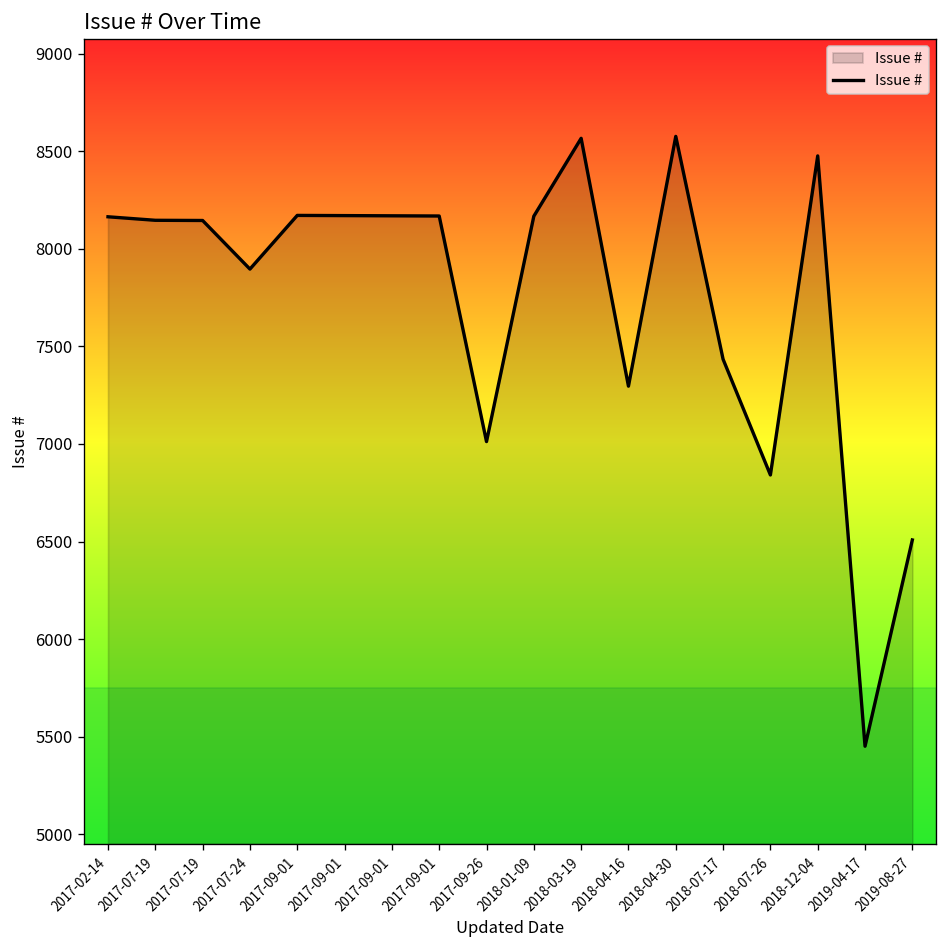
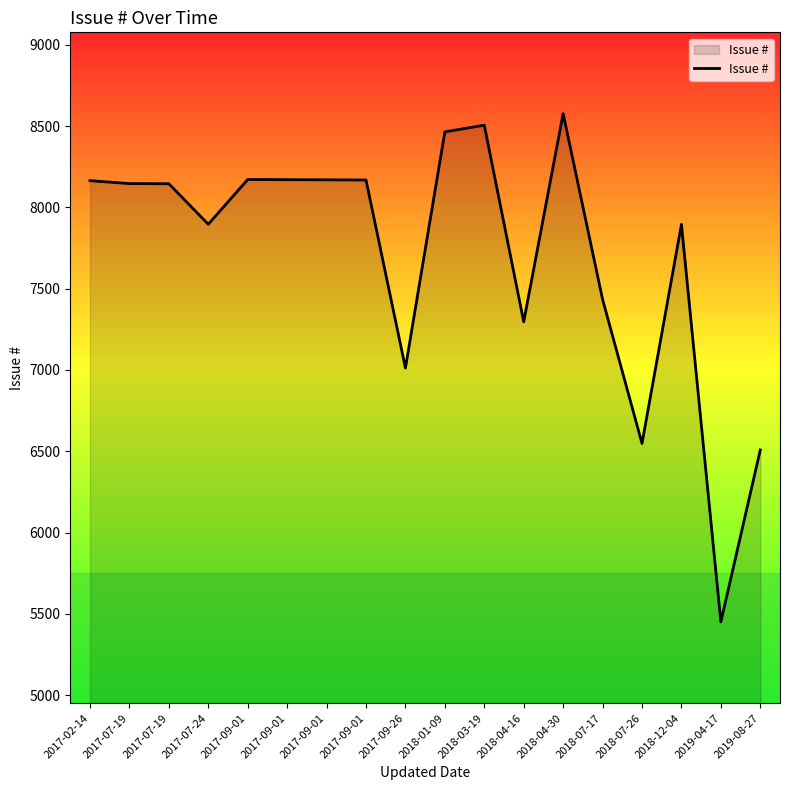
2018-01-09: 8170 -> 8460
2018-03-19: 8570 -> 8510
2018-07-26: 6840 -> 6550
2018-12-04: 8480 -> 7900
